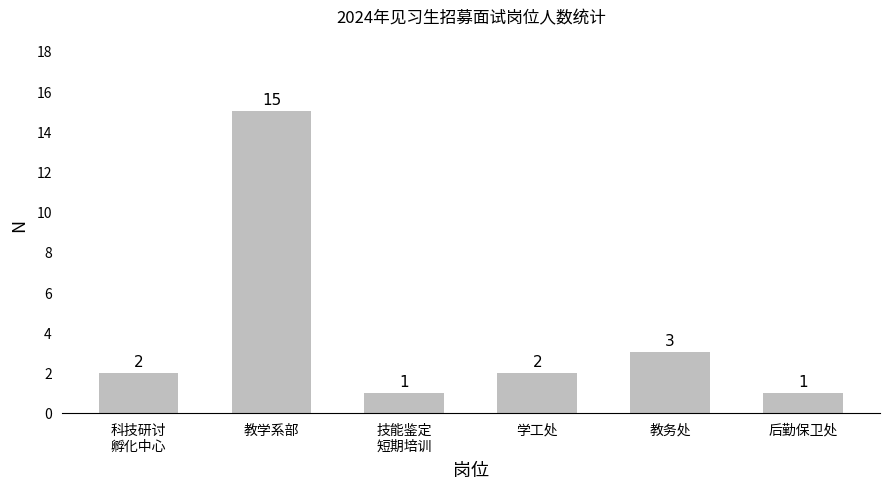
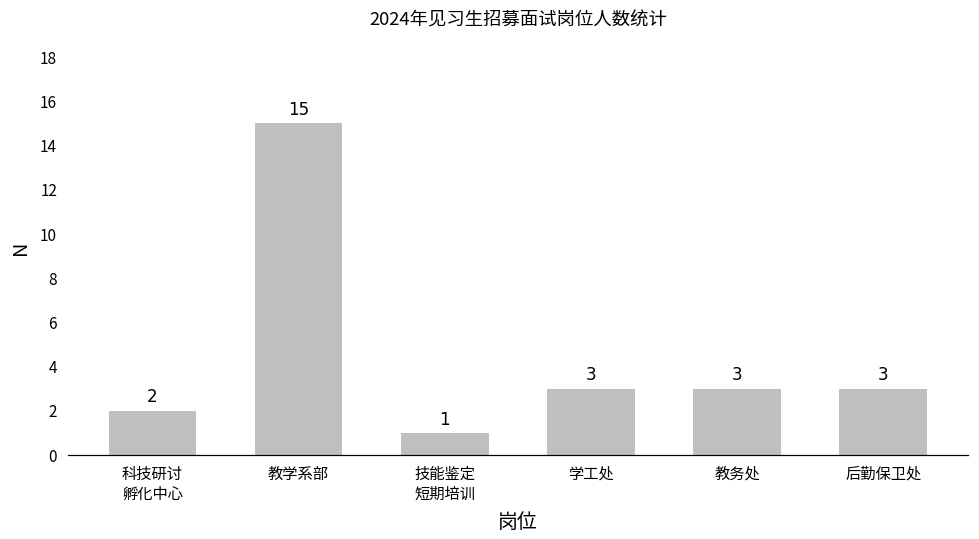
学工处: 2 -> 3
后勤保卫处: 1 -> 3
